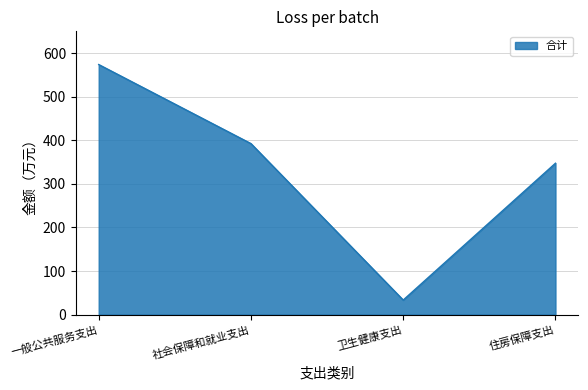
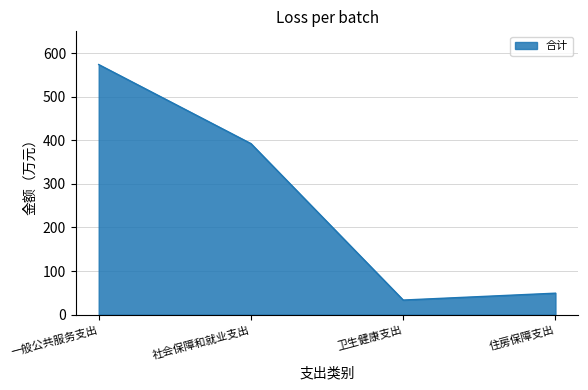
住房保障支出: 350 -> 50
